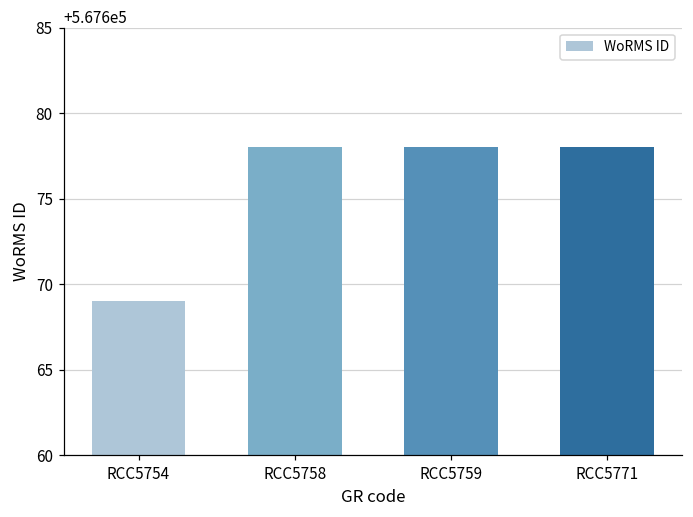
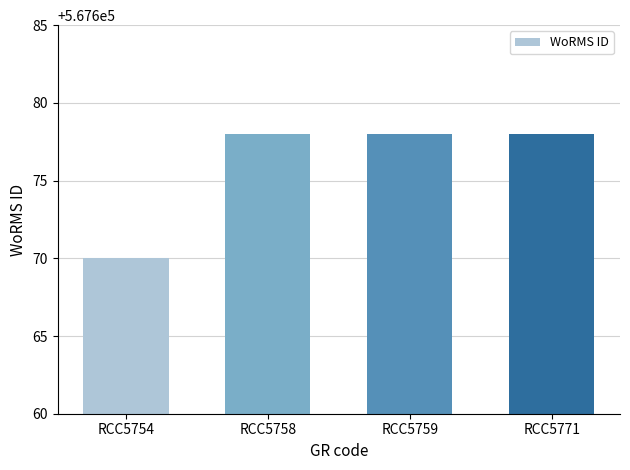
RCC5754: 567669 -> 567670
